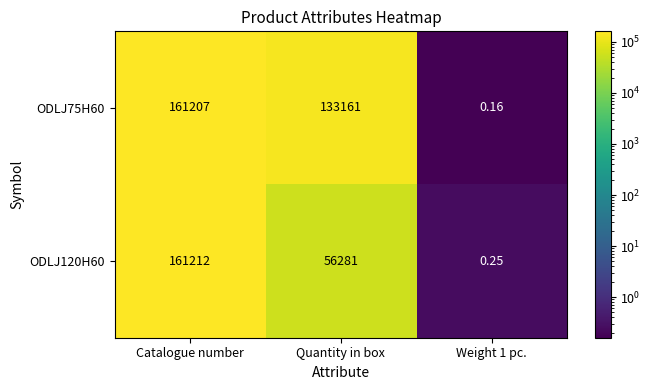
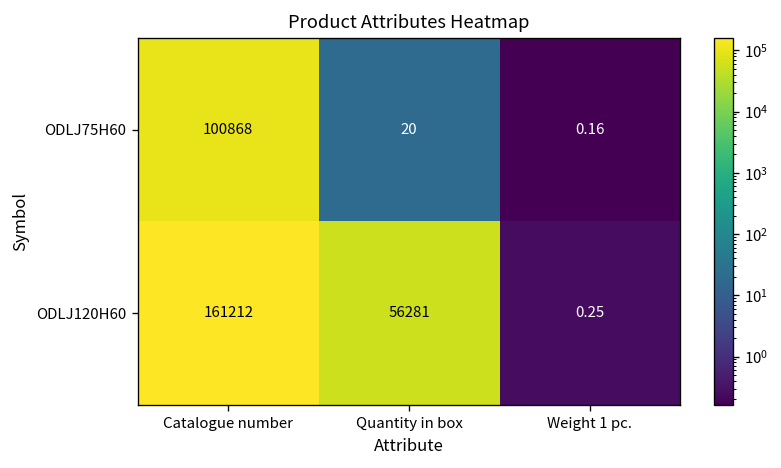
ODLJ75H60, Catalogue number: 161207 -> 100868
ODLJ75H60, Quantity in box: 133161 -> 20
